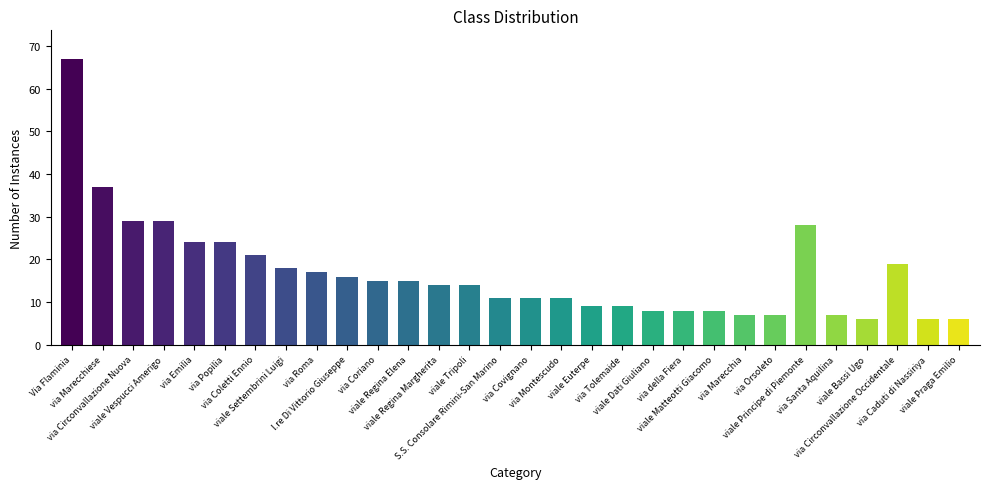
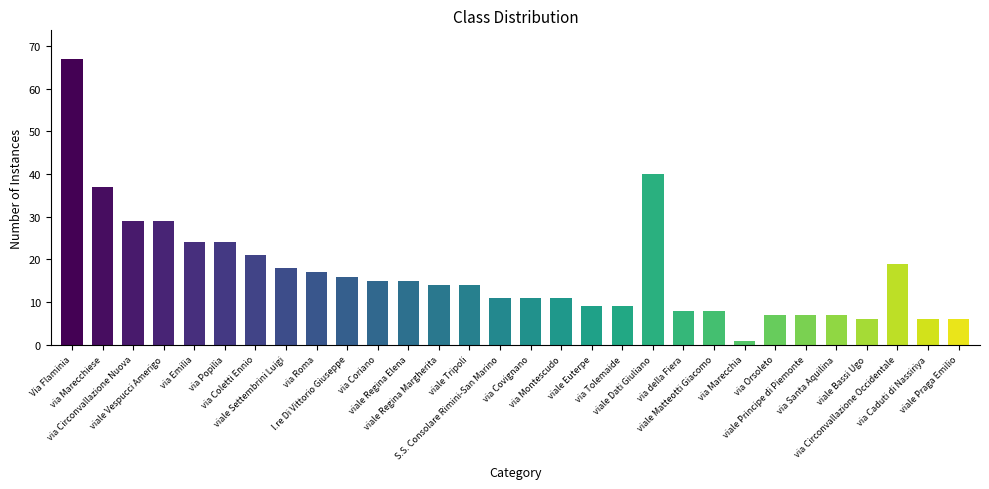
viale Dati Giuliano: 8 -> 40
via Marecchia: 7 -> 1
viale Principe di Piemonte: 28 -> 7
